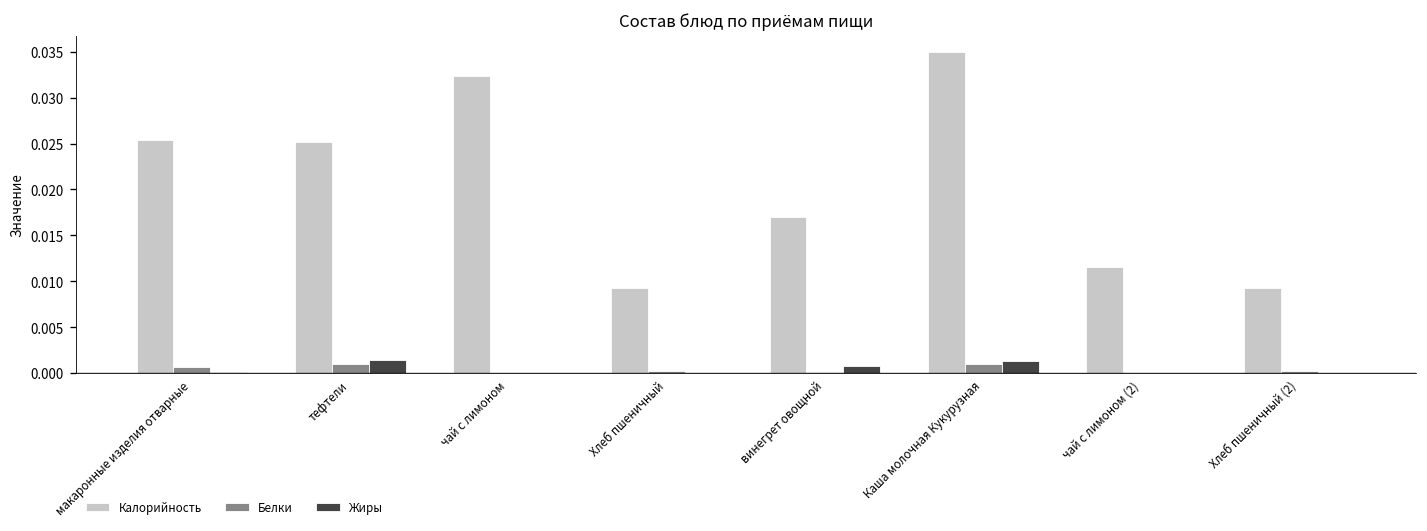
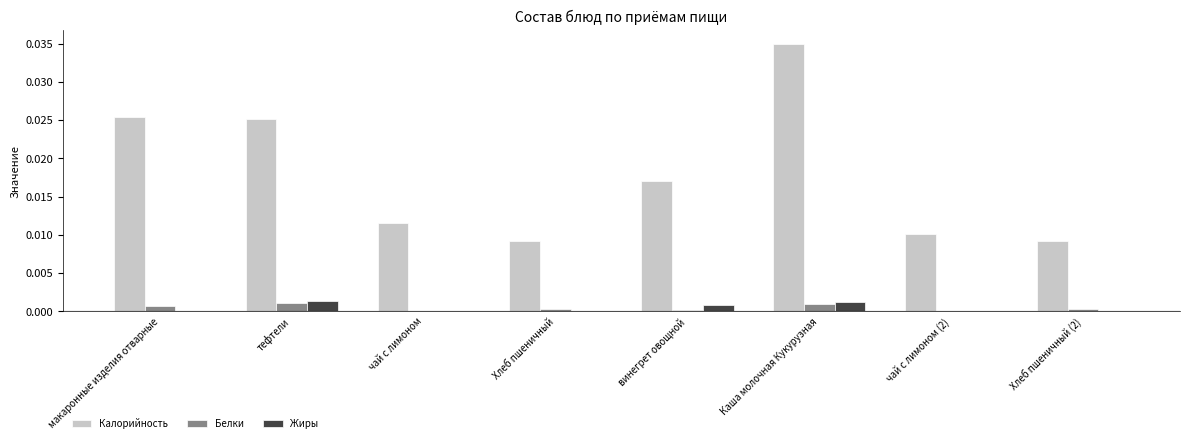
Калорийность, чай с лимоном: 0.032 -> 0.012
Калорийность, чай с лимоном (2): 0.012 -> 0.010
